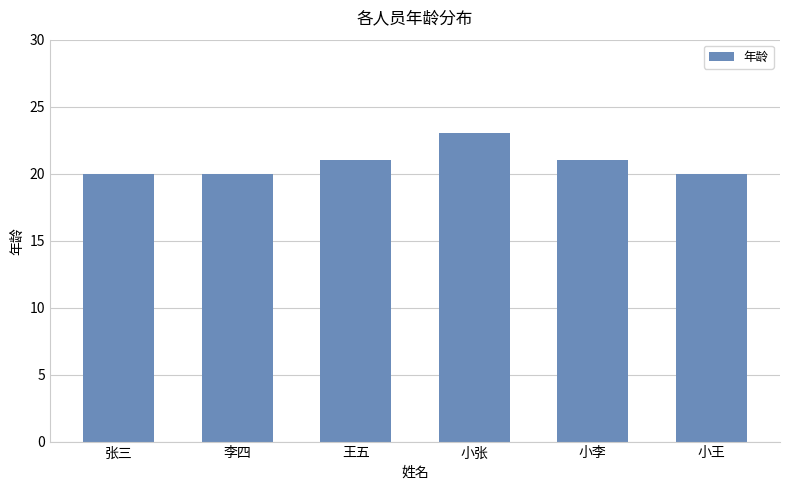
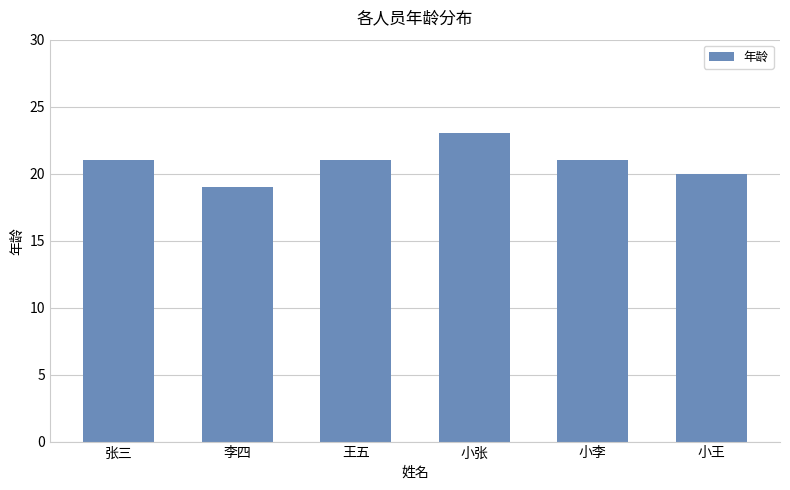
张三: 20 -> 21
李四: 20 -> 19
